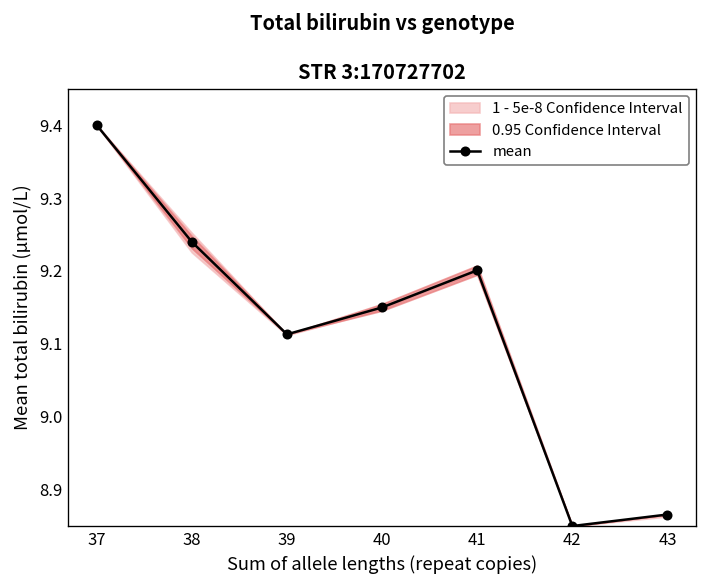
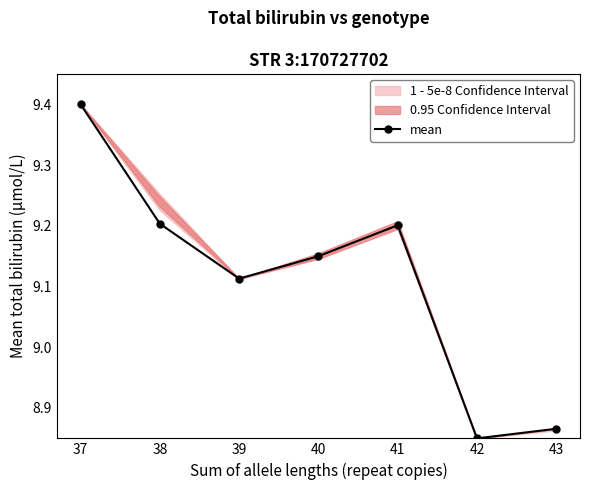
mean, 38: 9.24 -> 9.20
